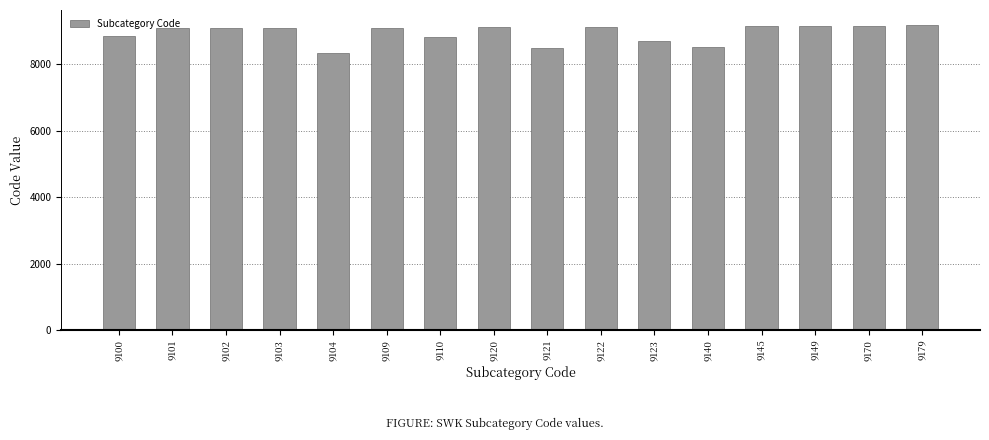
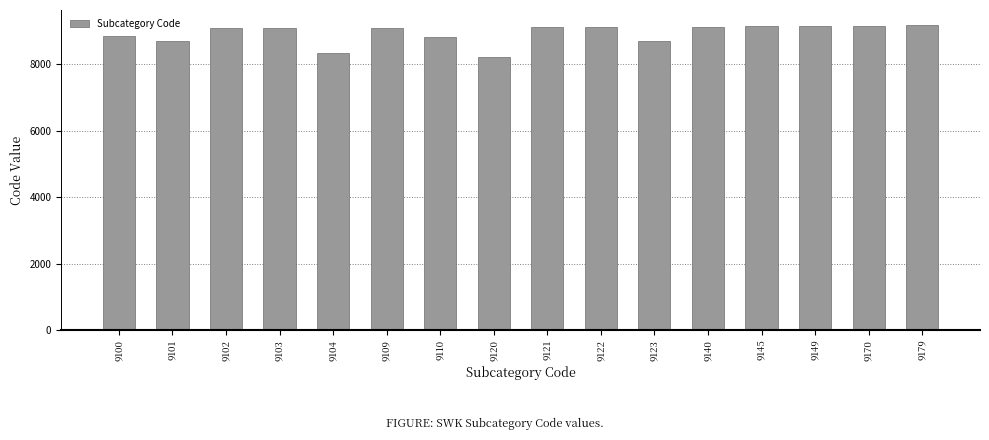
9101: 9100 -> 8700
9120: 9100 -> 8200
9121: 8500 -> 9100
9140: 8500 -> 9100
